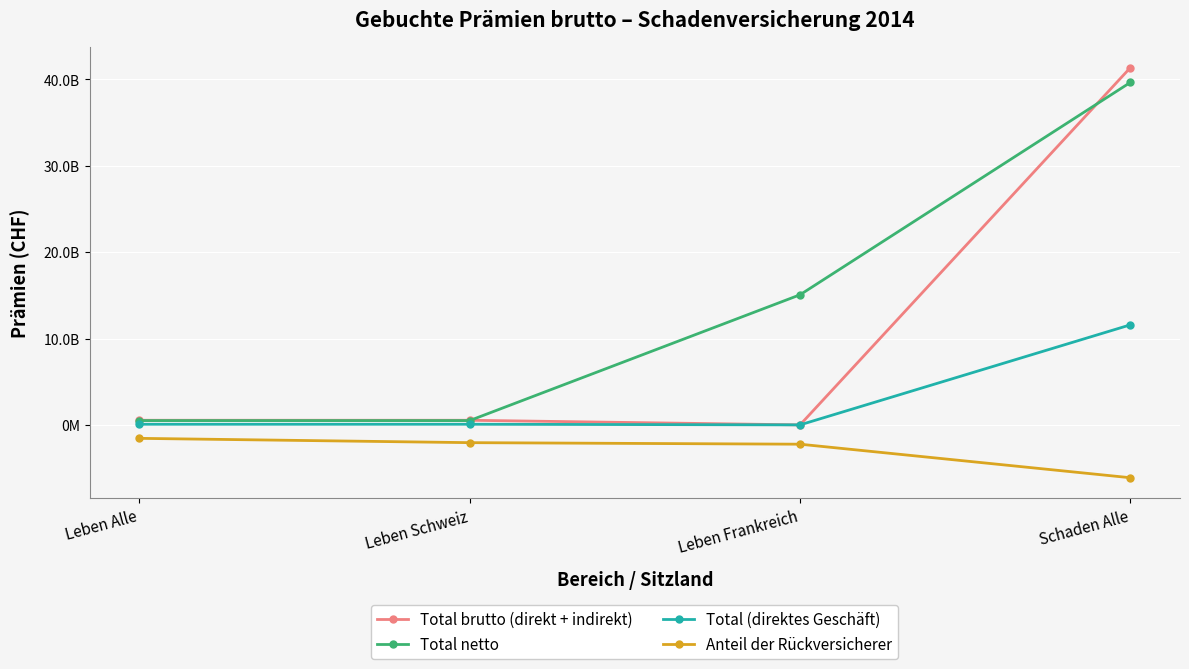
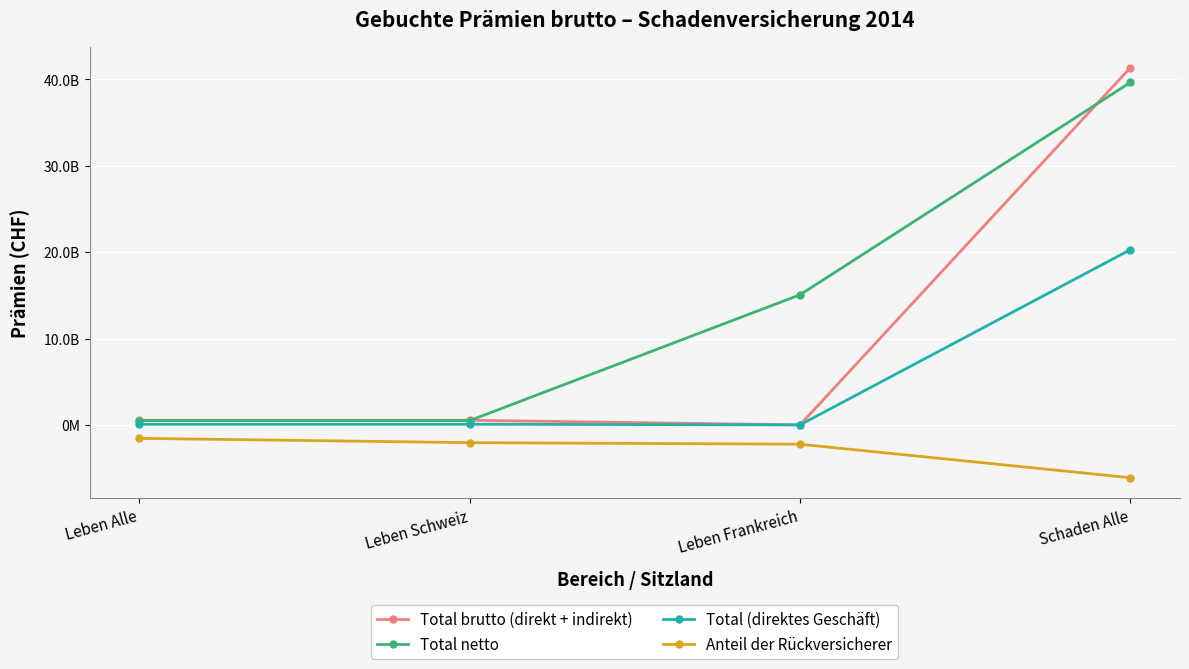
Total (direktes Geschäft), Schaden Alle: 12000000000 -> 20000000000
